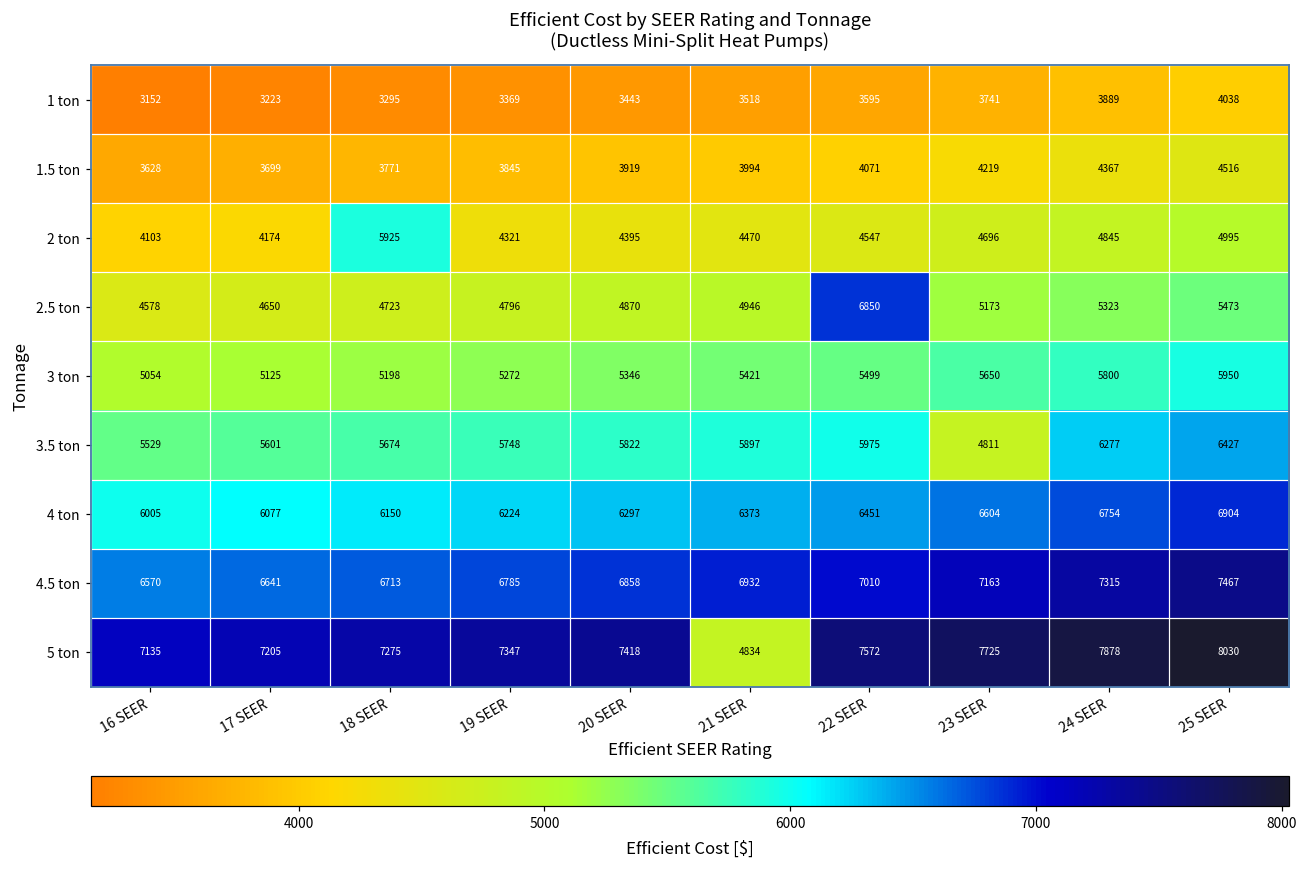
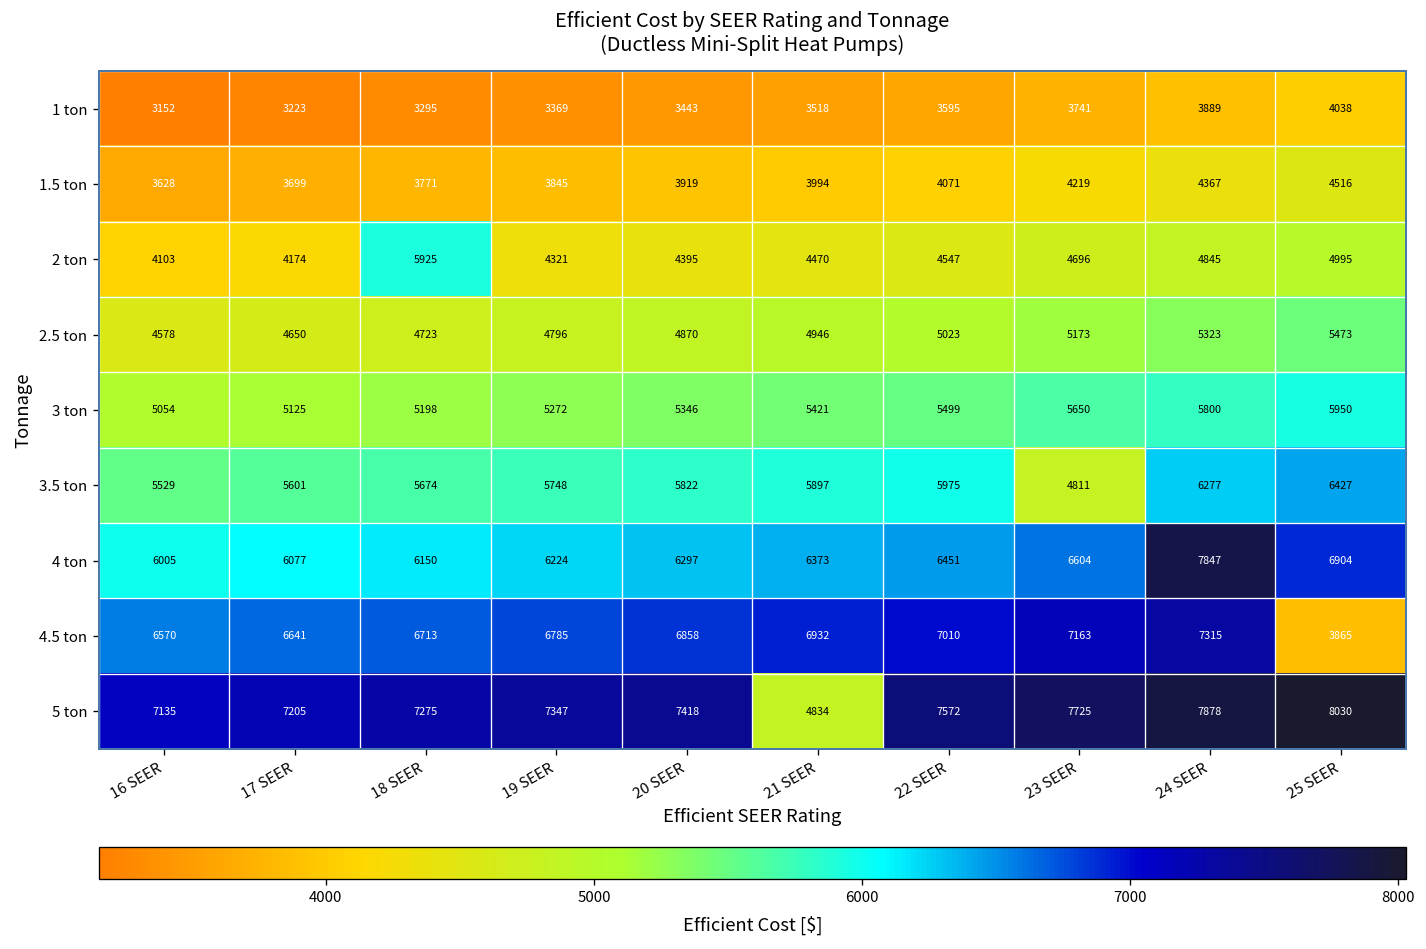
2.5 ton, 22 SEER: 6850 -> 5023
4 ton, 24 SEER: 6754 -> 7847
4.5 ton, 25 SEER: 7467 -> 3865
